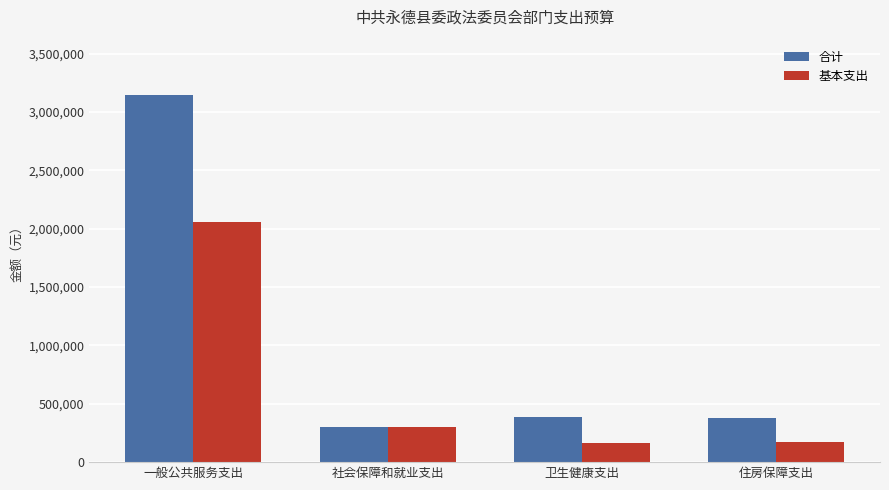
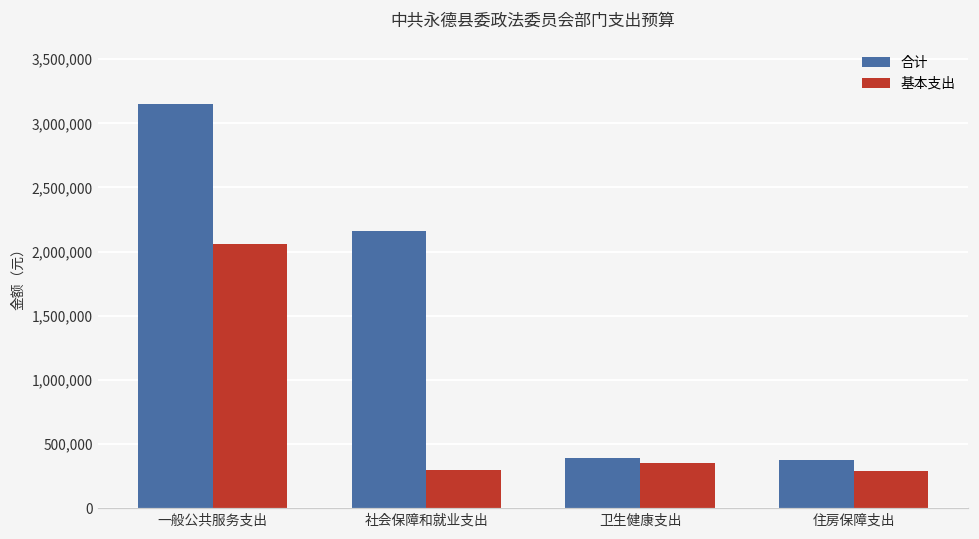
合计, 社会保障和就业支出: 300,000 -> 2,160,000
基本支出, 卫生健康支出: 170,000 -> 350,000
基本支出, 住房保障支出: 180,000 -> 290,000
